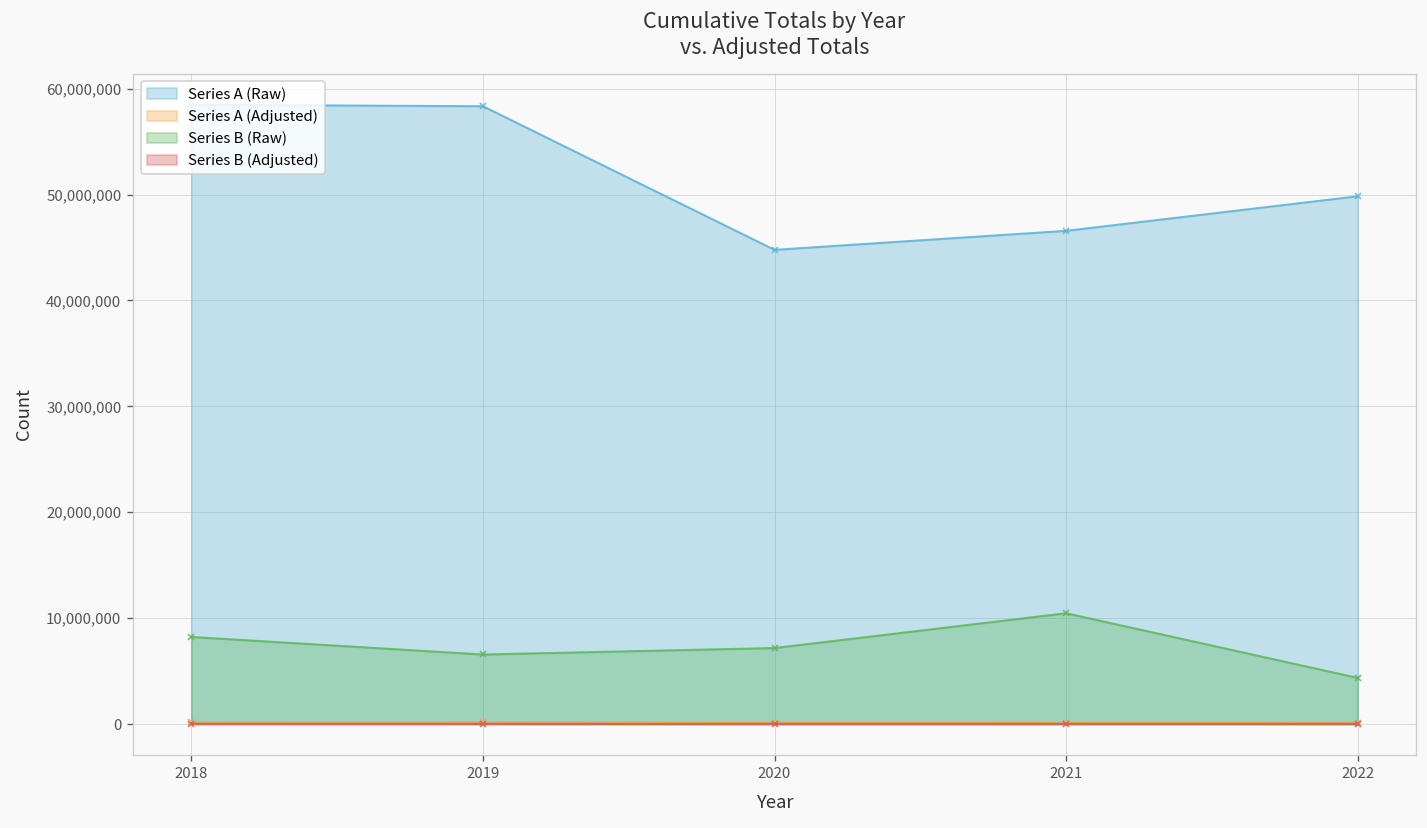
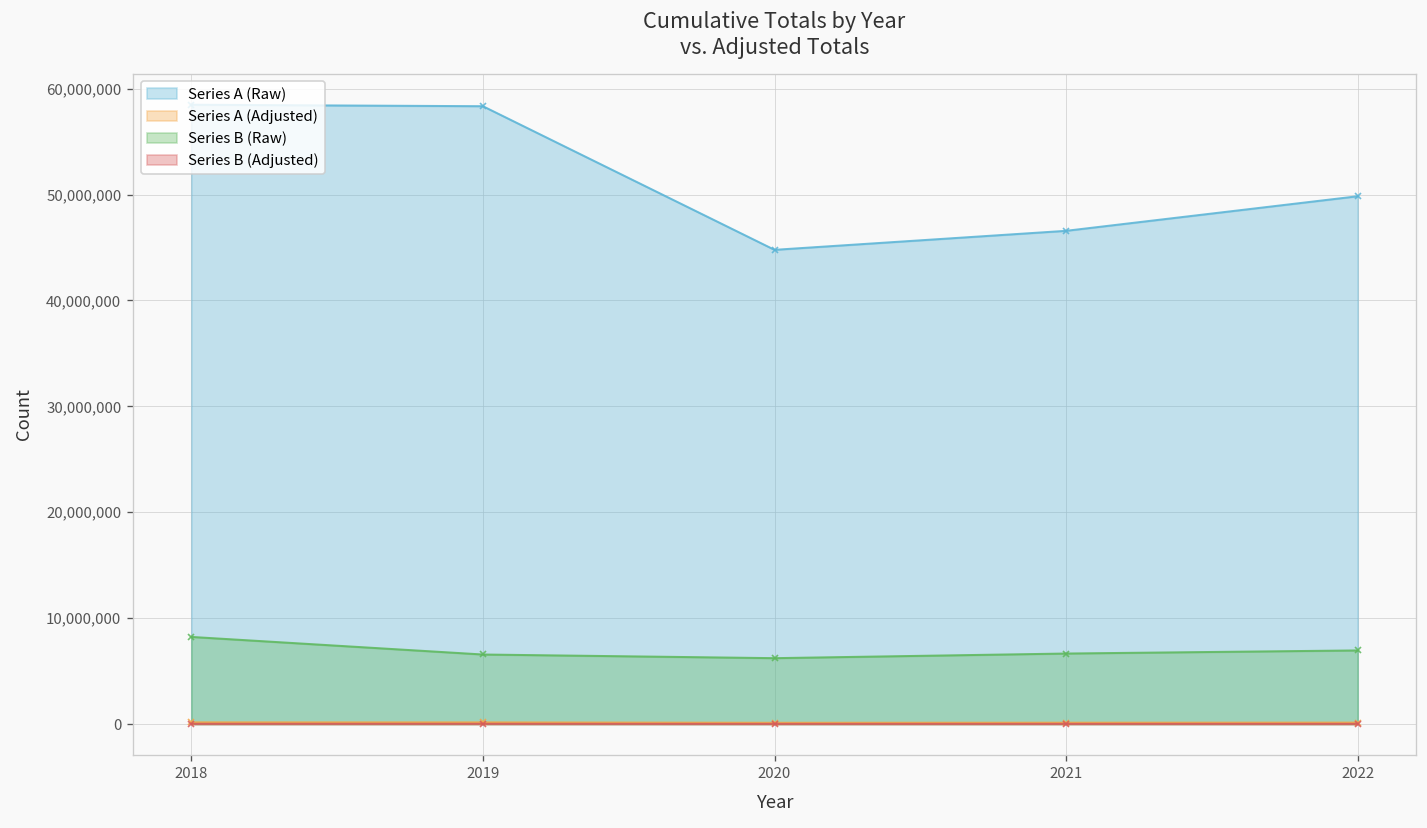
Series B (Raw), 2020: 7,000,000 -> 6,000,000
Series B (Raw), 2021: 10,000,000 -> 7,000,000
Series B (Raw), 2022: 4,000,000 -> 7,000,000
